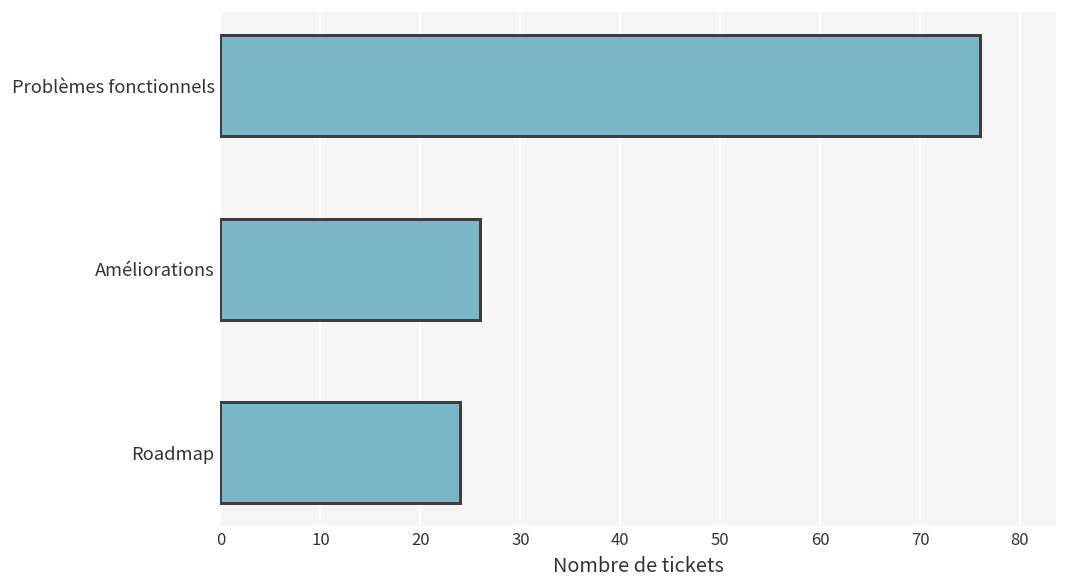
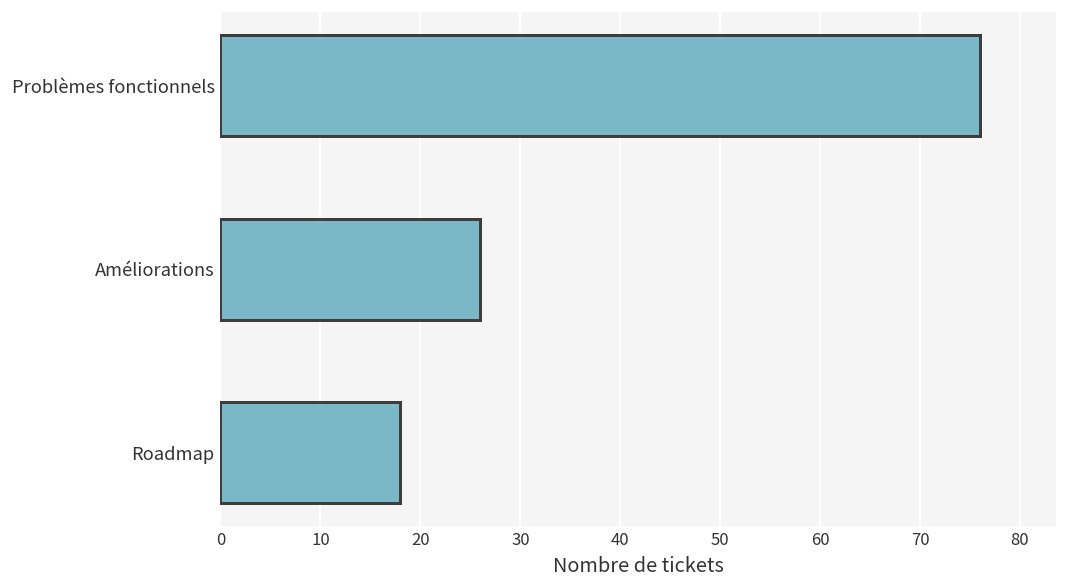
Roadmap: 24 -> 18
